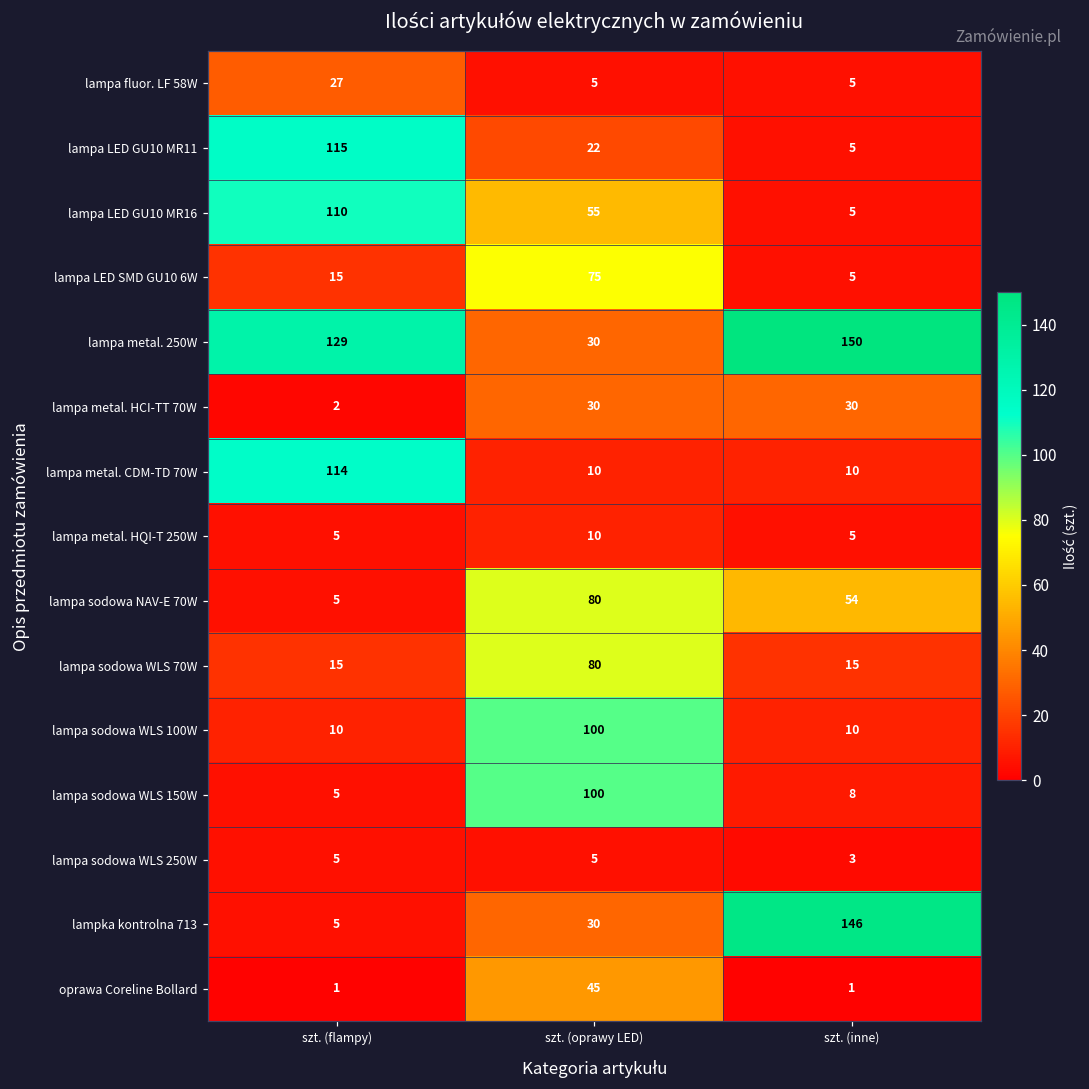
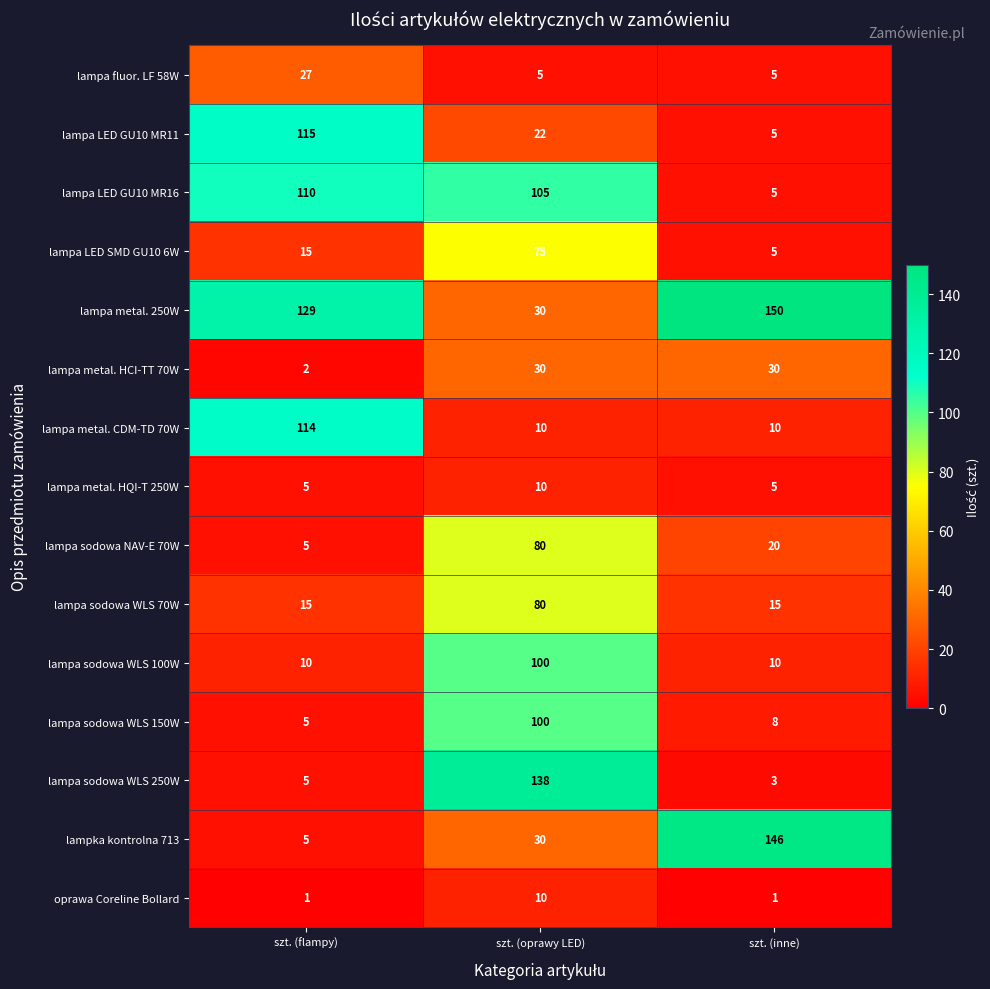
lampa LED GU10 MR16, szt. (oprawy LED): 55 -> 105
lampa sodowa NAV-E 70W, szt. (inne): 54 -> 20
lampa sodowa WLS 250W, szt. (oprawy LED): 5 -> 138
oprawa Coreline Bollard, szt. (oprawy LED): 45 -> 10
